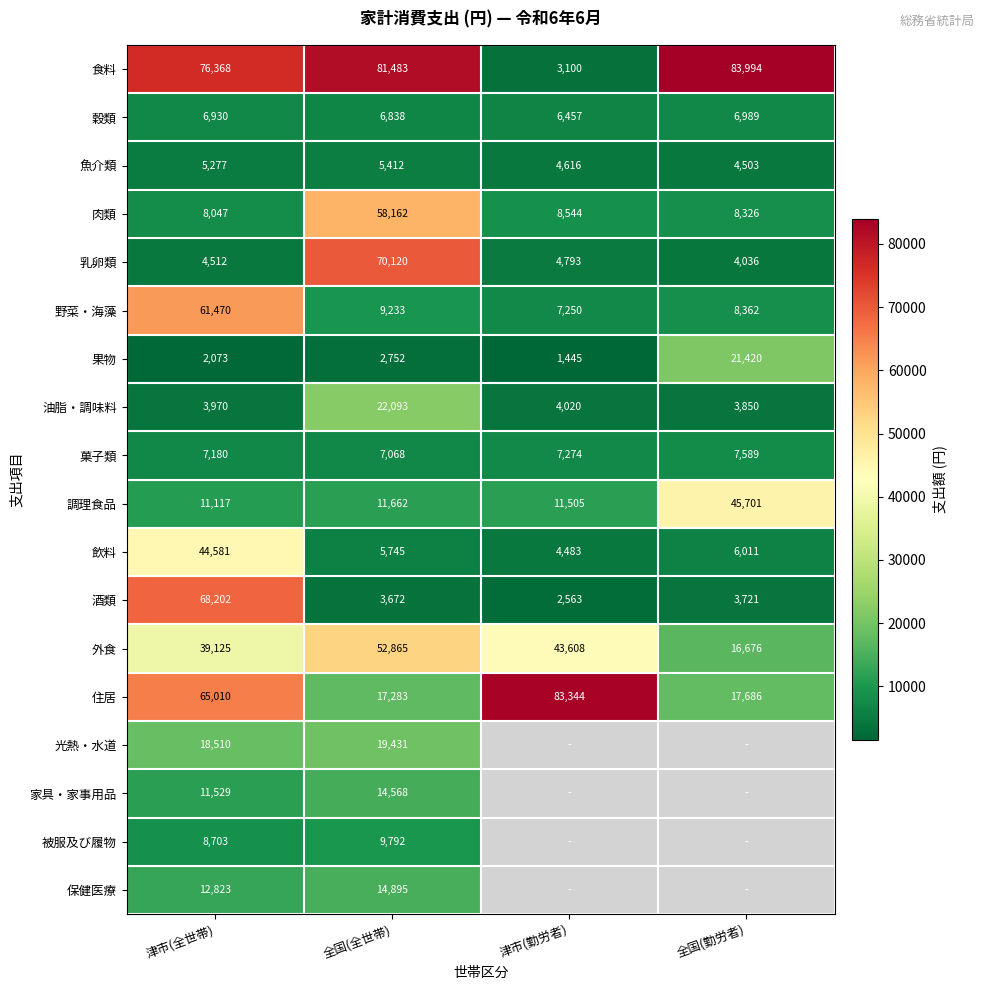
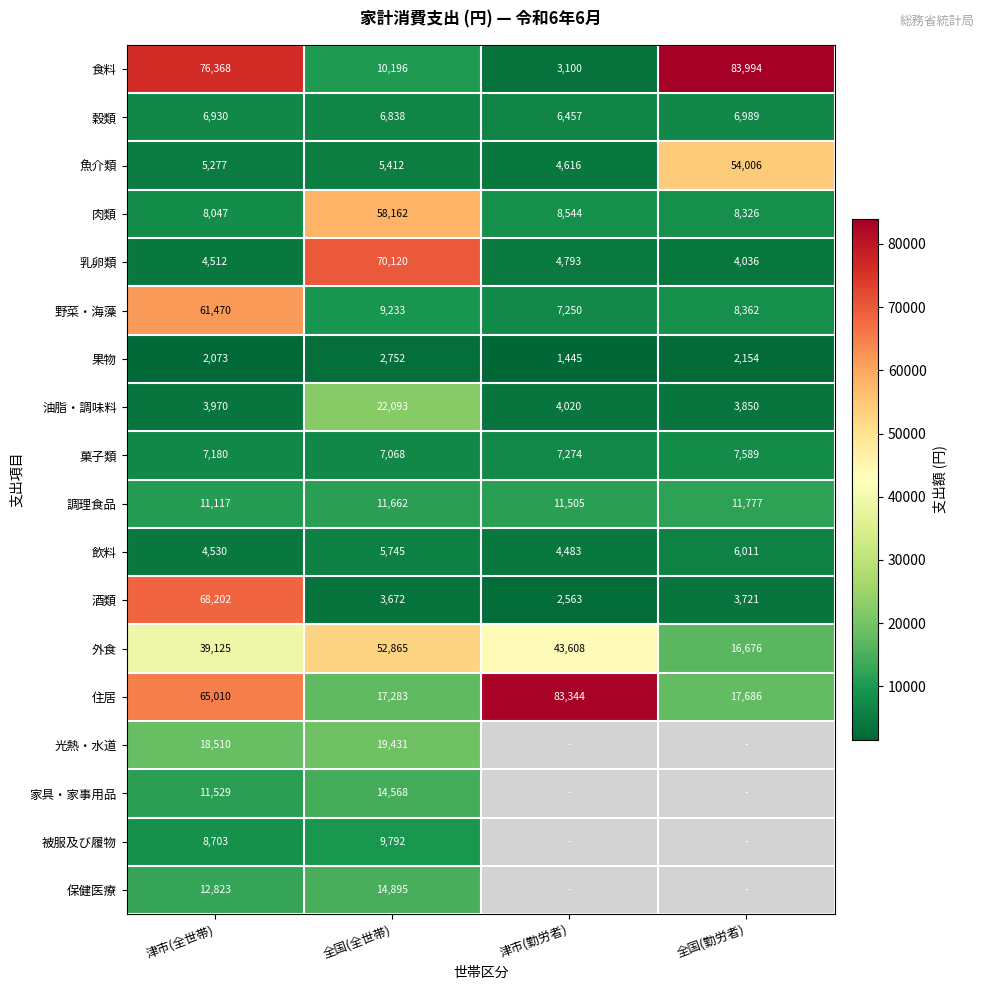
食料, 全国(全世帯): 81,483 -> 10,196
魚介類, 全国(勤労者): 4,503 -> 54,006
果物, 全国(勤労者): 21,420 -> 2,154
調理食品, 全国(勤労者): 45,701 -> 11,777
飲料, 津市(全世帯): 44,581 -> 4,530
